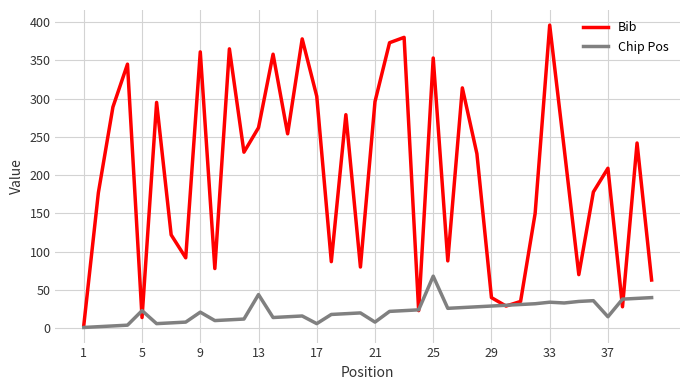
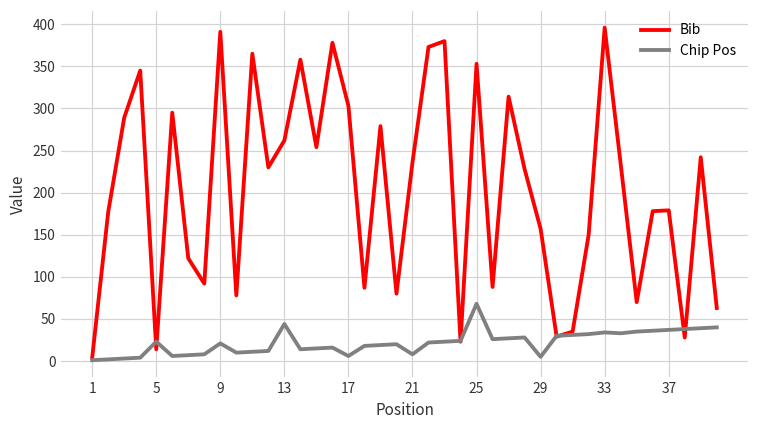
Bib, 9: 360 -> 390
Bib, 21: 300 -> 240
Bib, 29: 40 -> 160
Chip Pos, 29: 30 -> 10
Bib, 37: 210 -> 180
Chip Pos, 37: 20 -> 40
